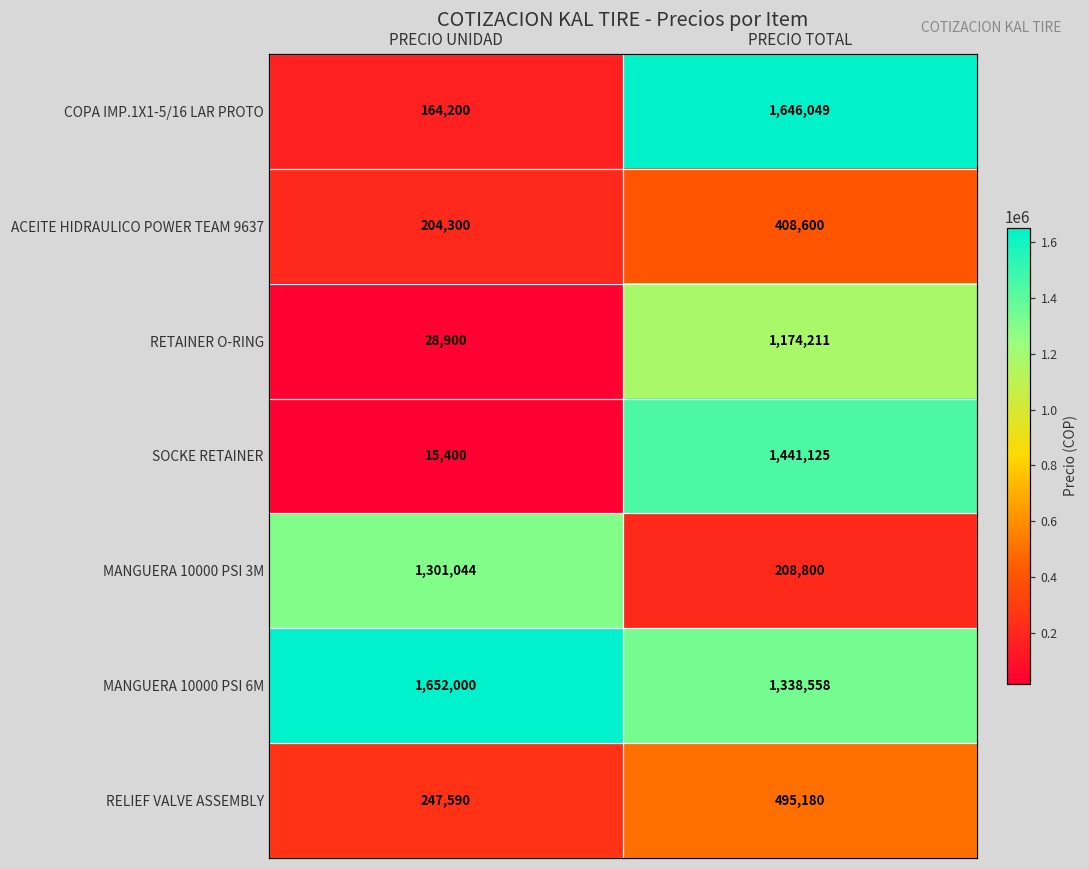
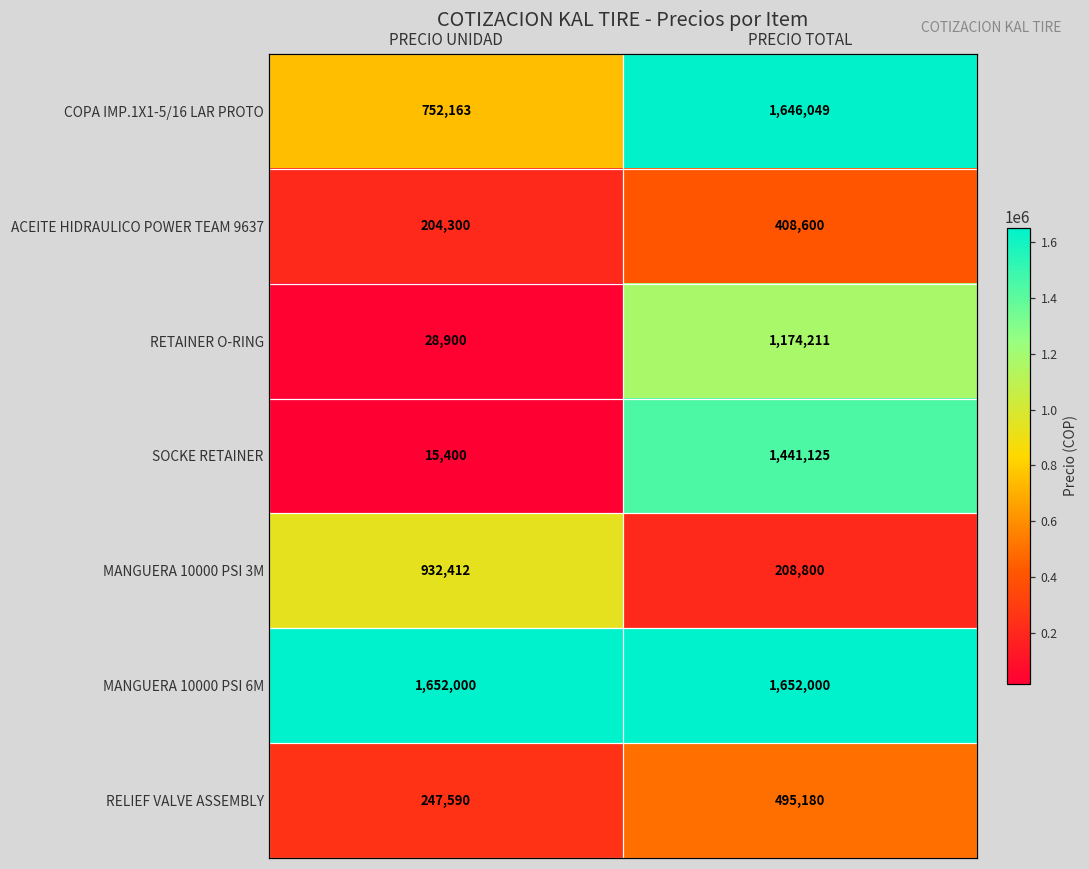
COPA IMP.1X1-5/16 LAR PROTO, PRECIO UNIDAD: 164,200 -> 752,163
MANGUERA 10000 PSI 3M, PRECIO UNIDAD: 1,301,044 -> 932,412
MANGUERA 10000 PSI 6M, PRECIO TOTAL: 1,338,558 -> 1,652,000
